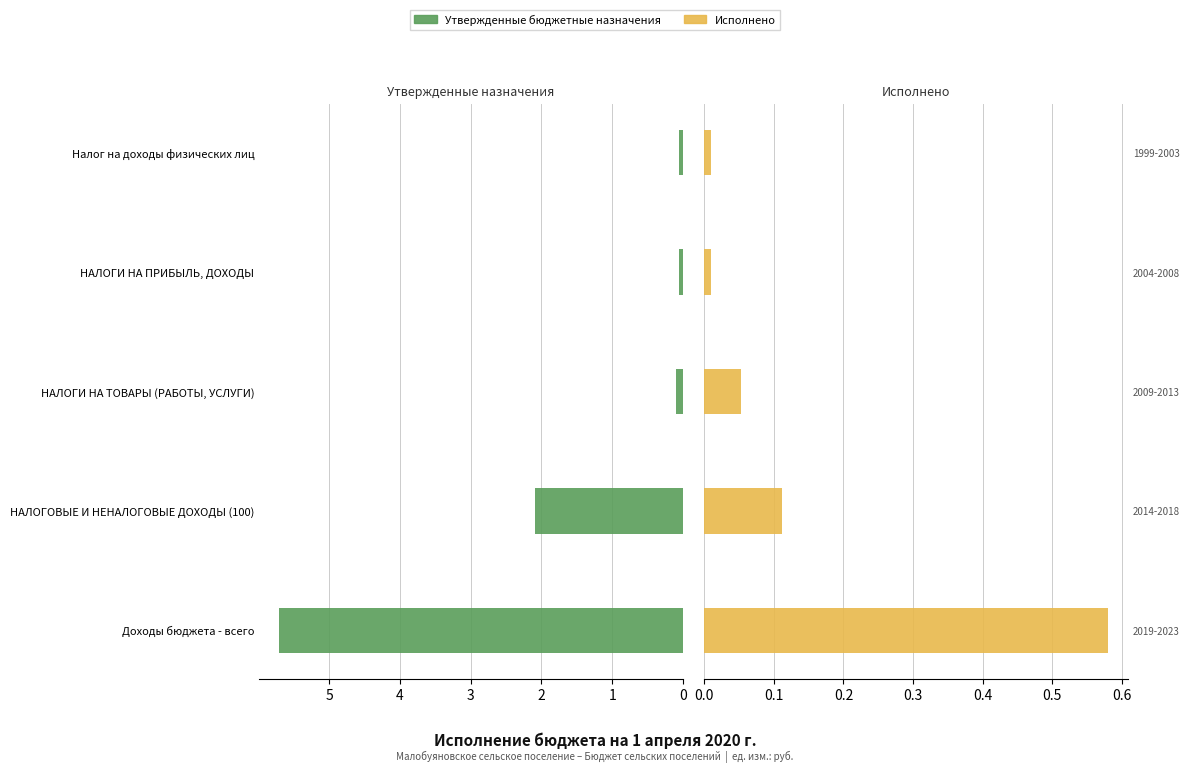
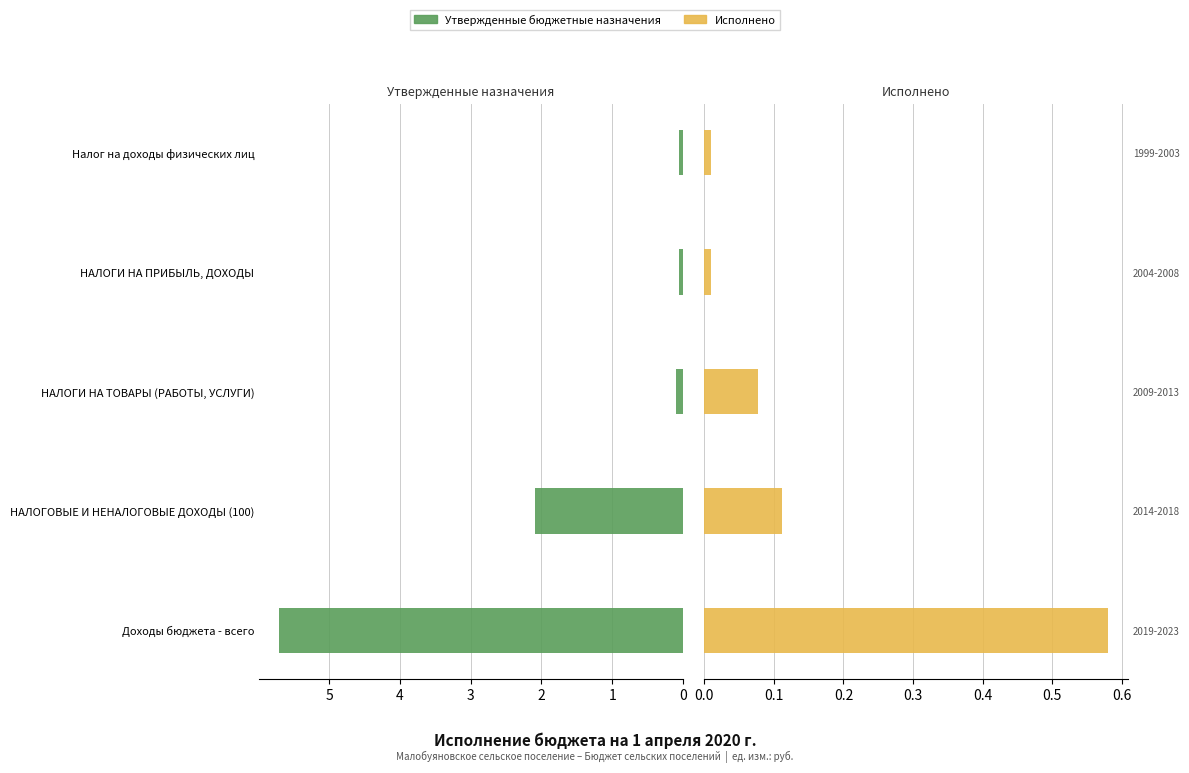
Исполнено, 2009-2013: 0.05 -> 0.08
